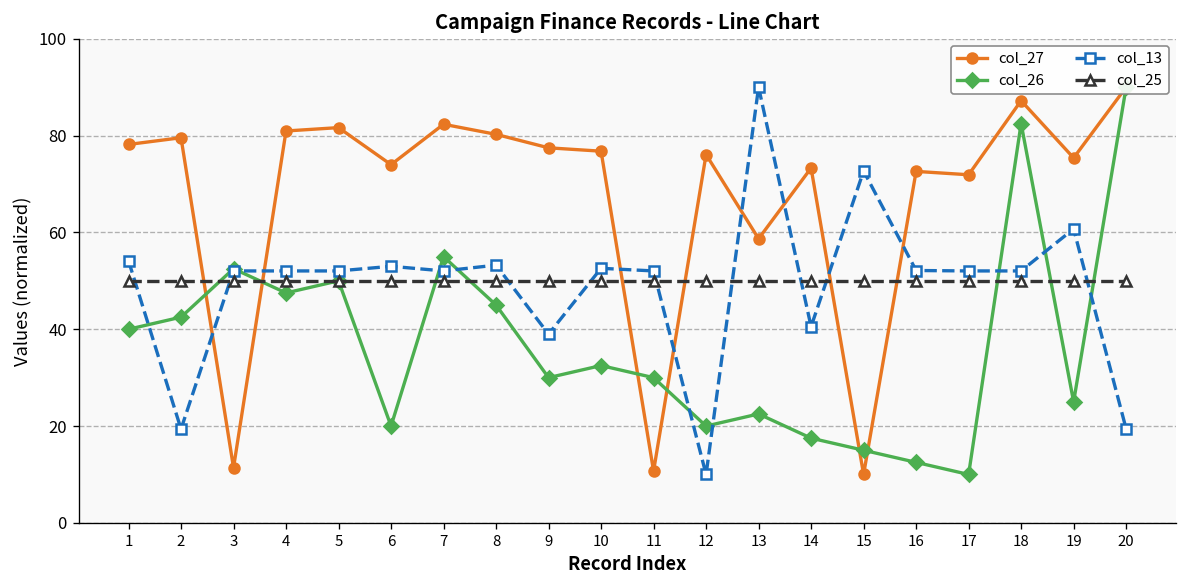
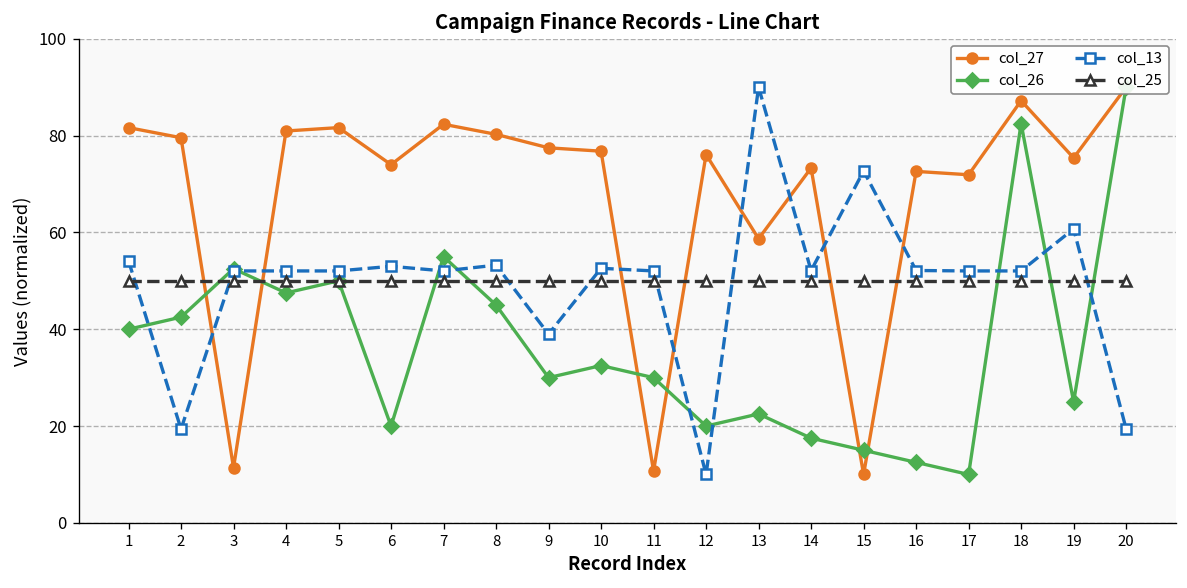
col_27, 1: 78 -> 82
col_13, 14: 41 -> 52
